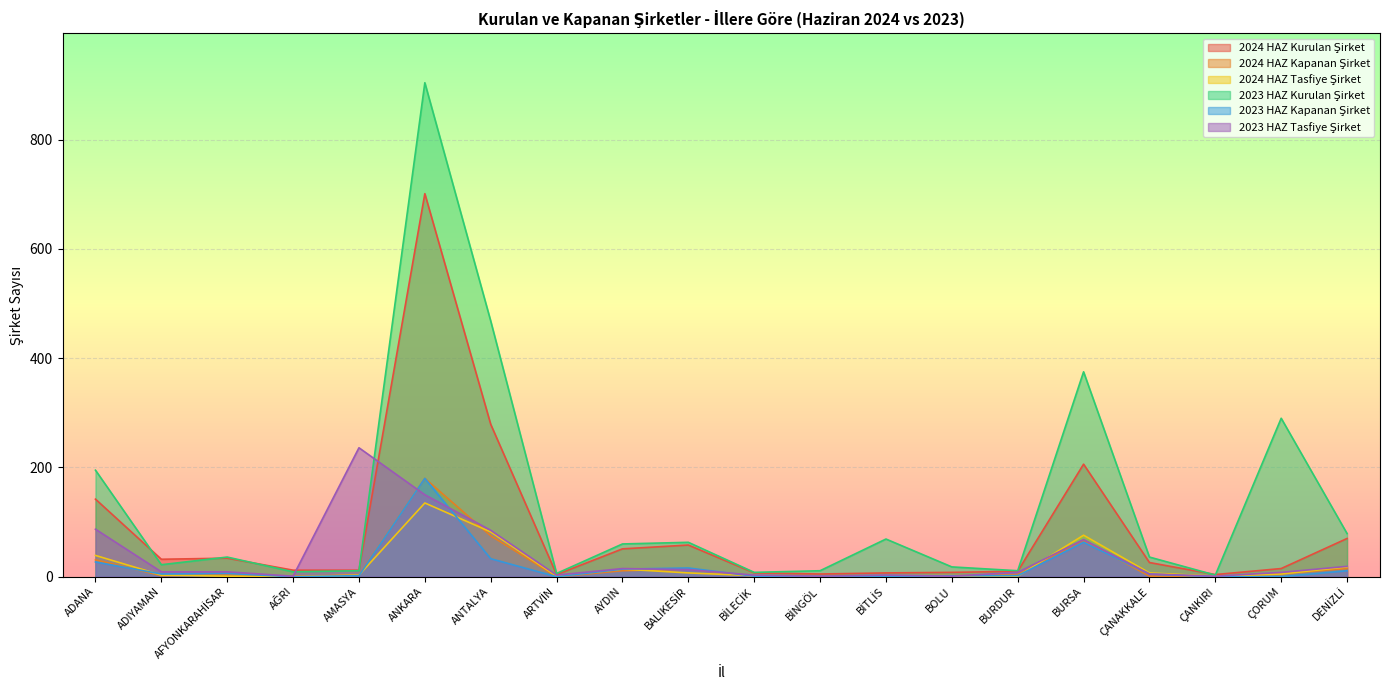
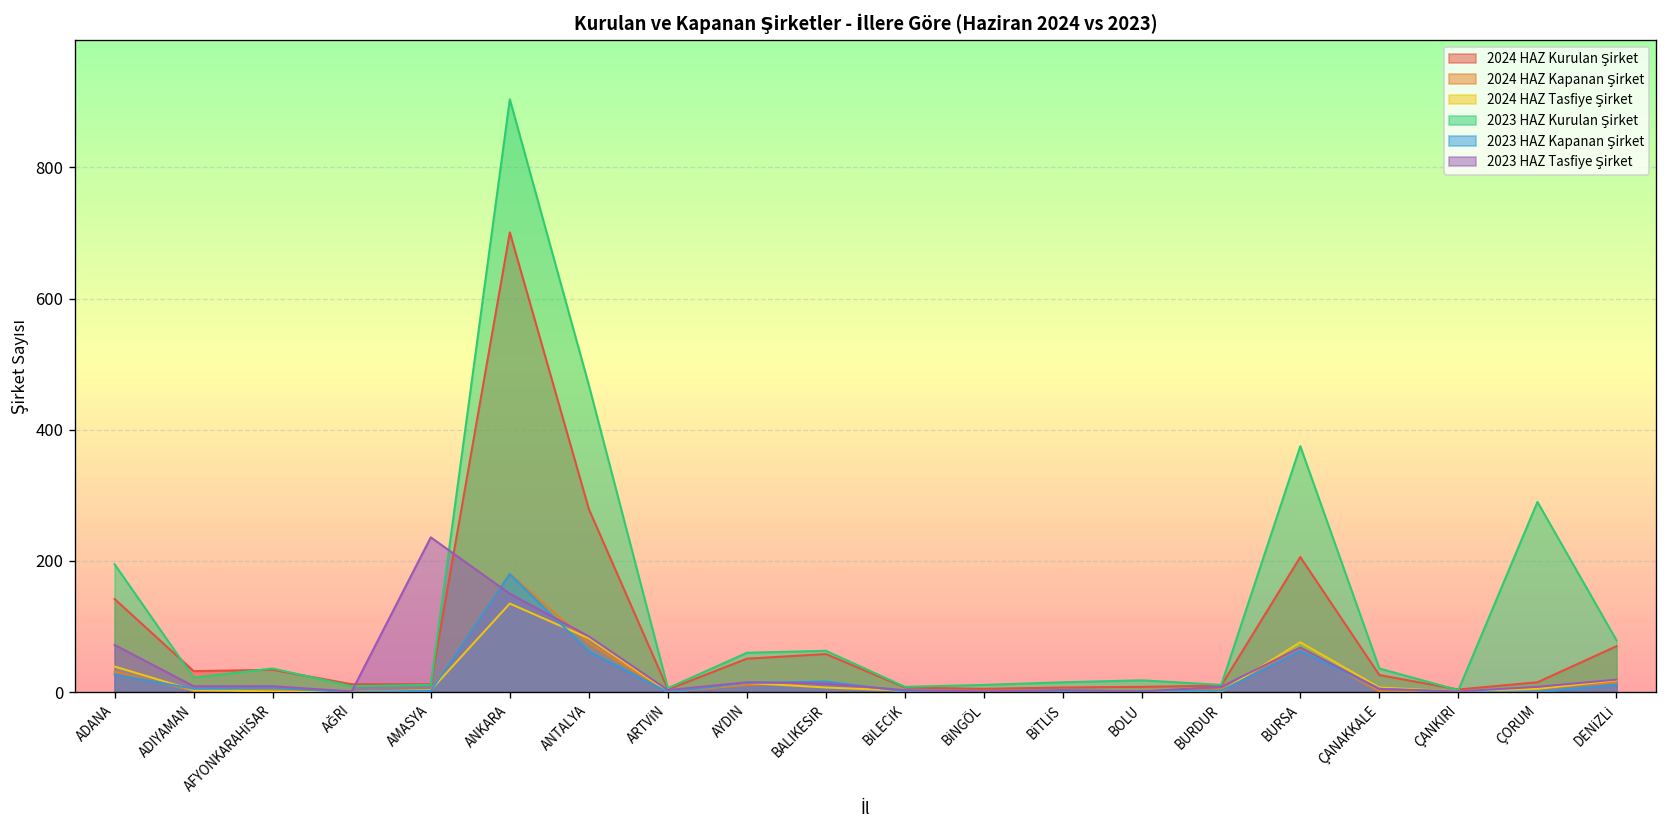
2023 HAZ Tasfiye Şirket, ADANA: 90 -> 70
2023 HAZ Kapanan Şirket, ANTALYA: 30 -> 60
2023 HAZ Kurulan Şirket, BİTLİS: 70 -> 20
